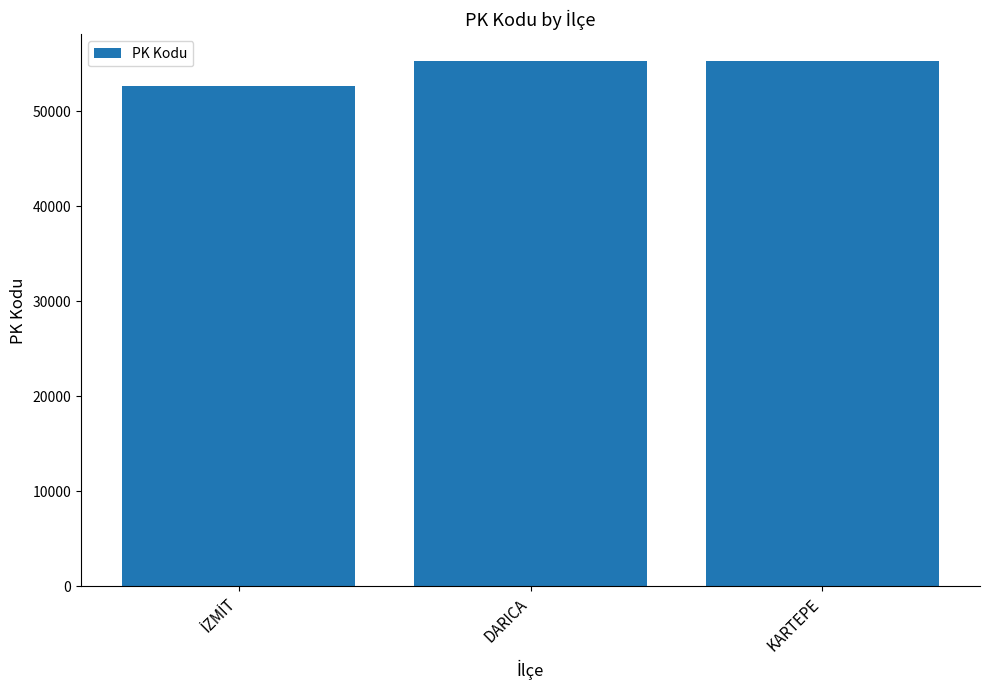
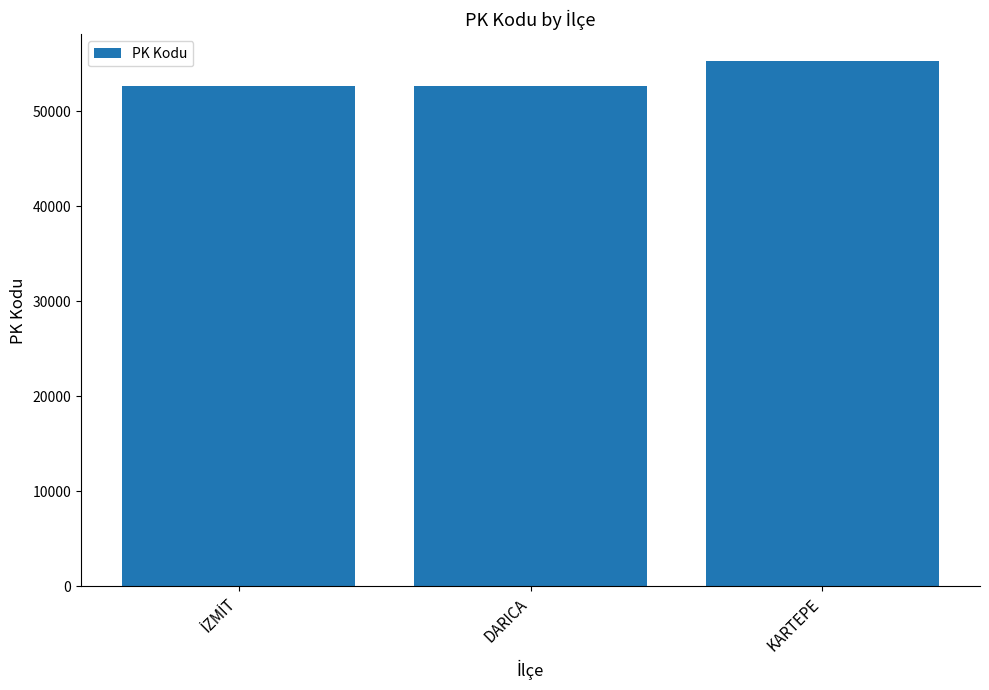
DARICA: 55000 -> 53000
